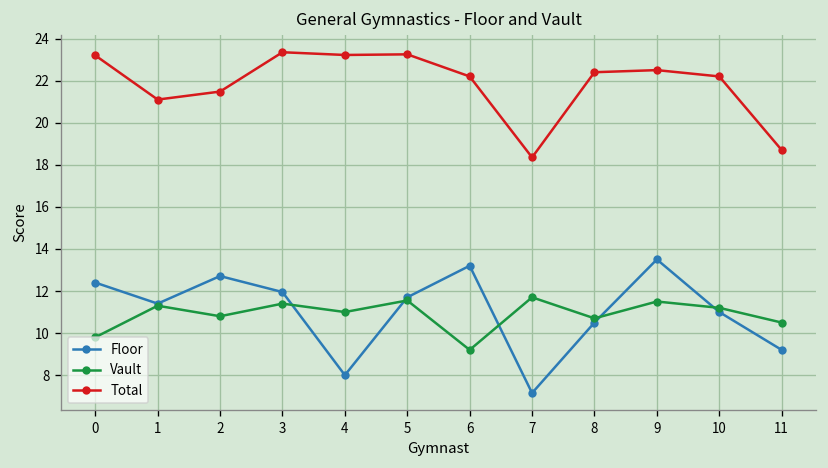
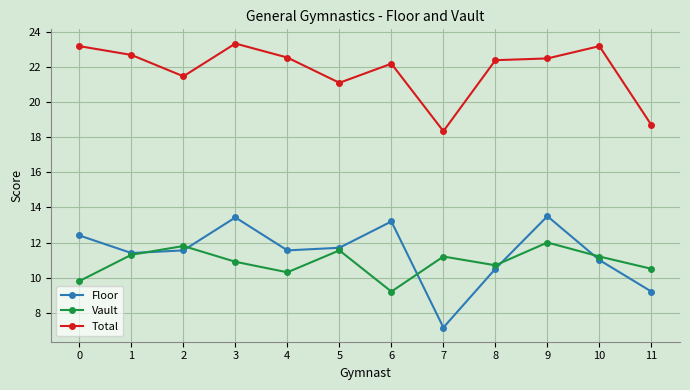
Total, 1: 21.1 -> 22.7
Floor, 2: 12.7 -> 11.6
Vault, 2: 10.8 -> 11.8
Floor, 3: 12.0 -> 13.4
Vault, 3: 11.4 -> 10.9
Floor, 4: 8.0 -> 11.6
Vault, 4: 11.0 -> 10.3
Total, 4: 23.2 -> 22.6
Total, 5: 23.3 -> 21.1
Vault, 7: 11.7 -> 11.2
Vault, 9: 11.5 -> 12.0
Total, 10: 22.2 -> 23.2
